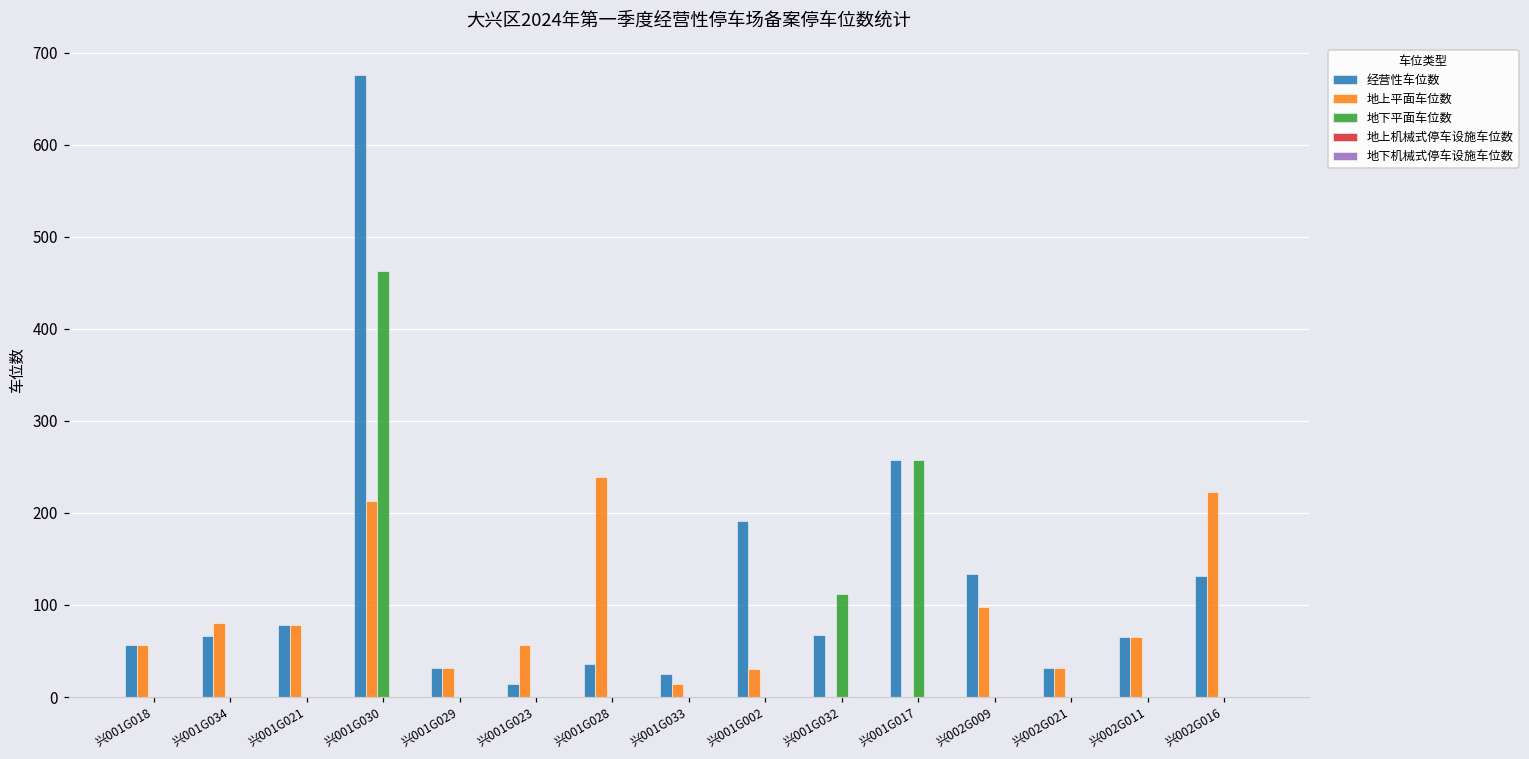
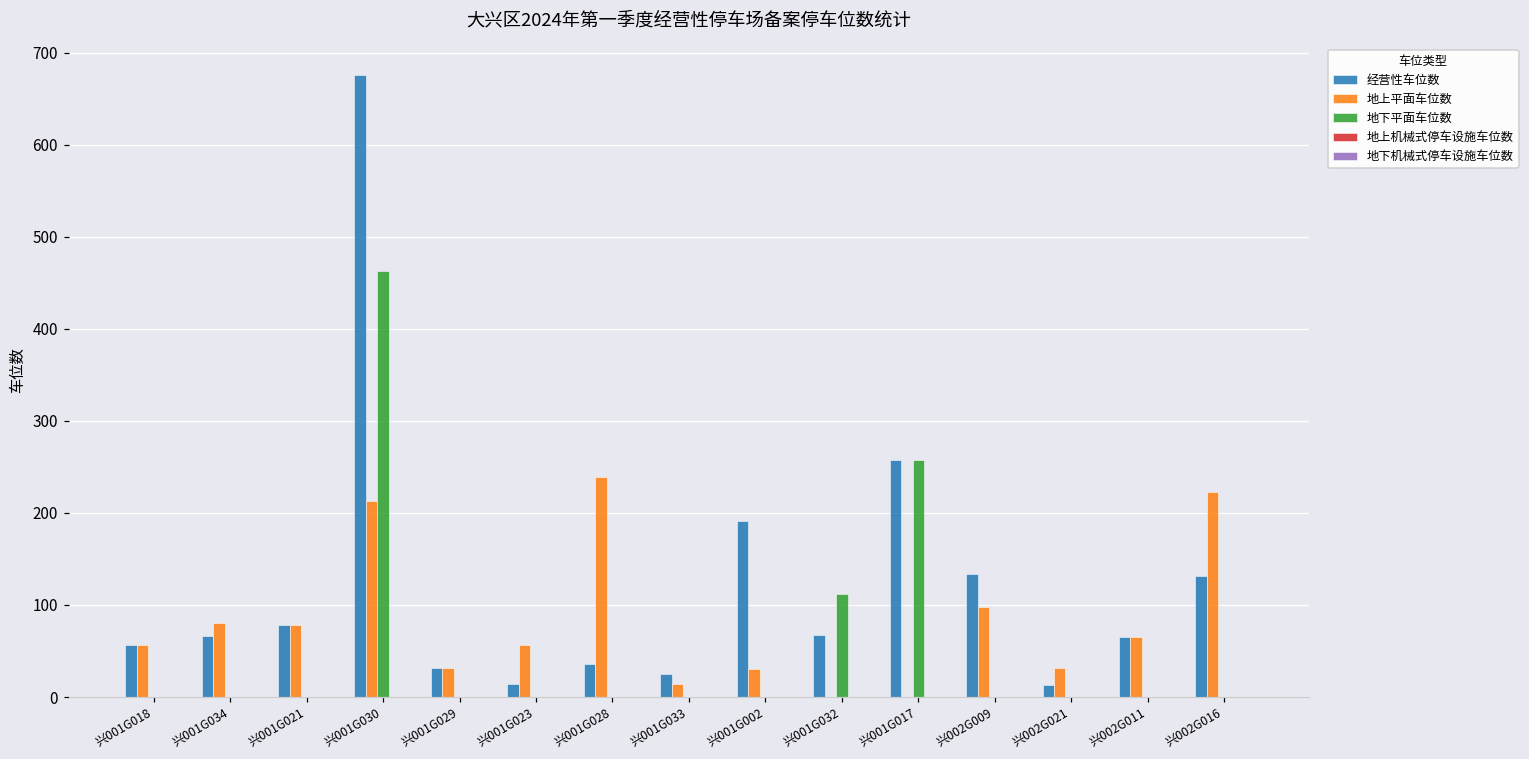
经营性车位数, 兴002G021: 30 -> 10
